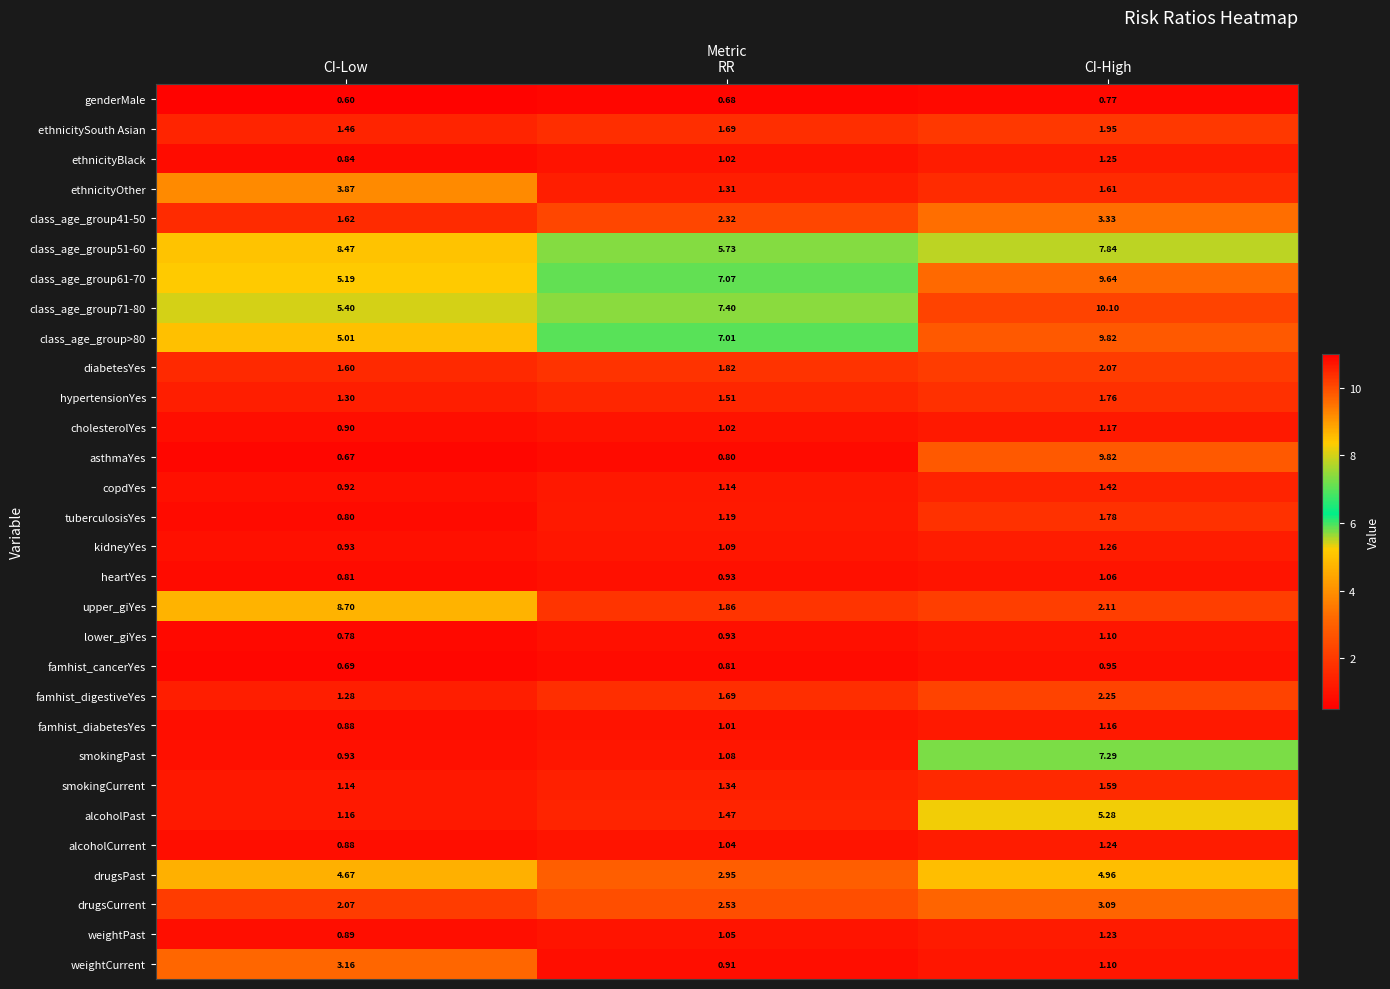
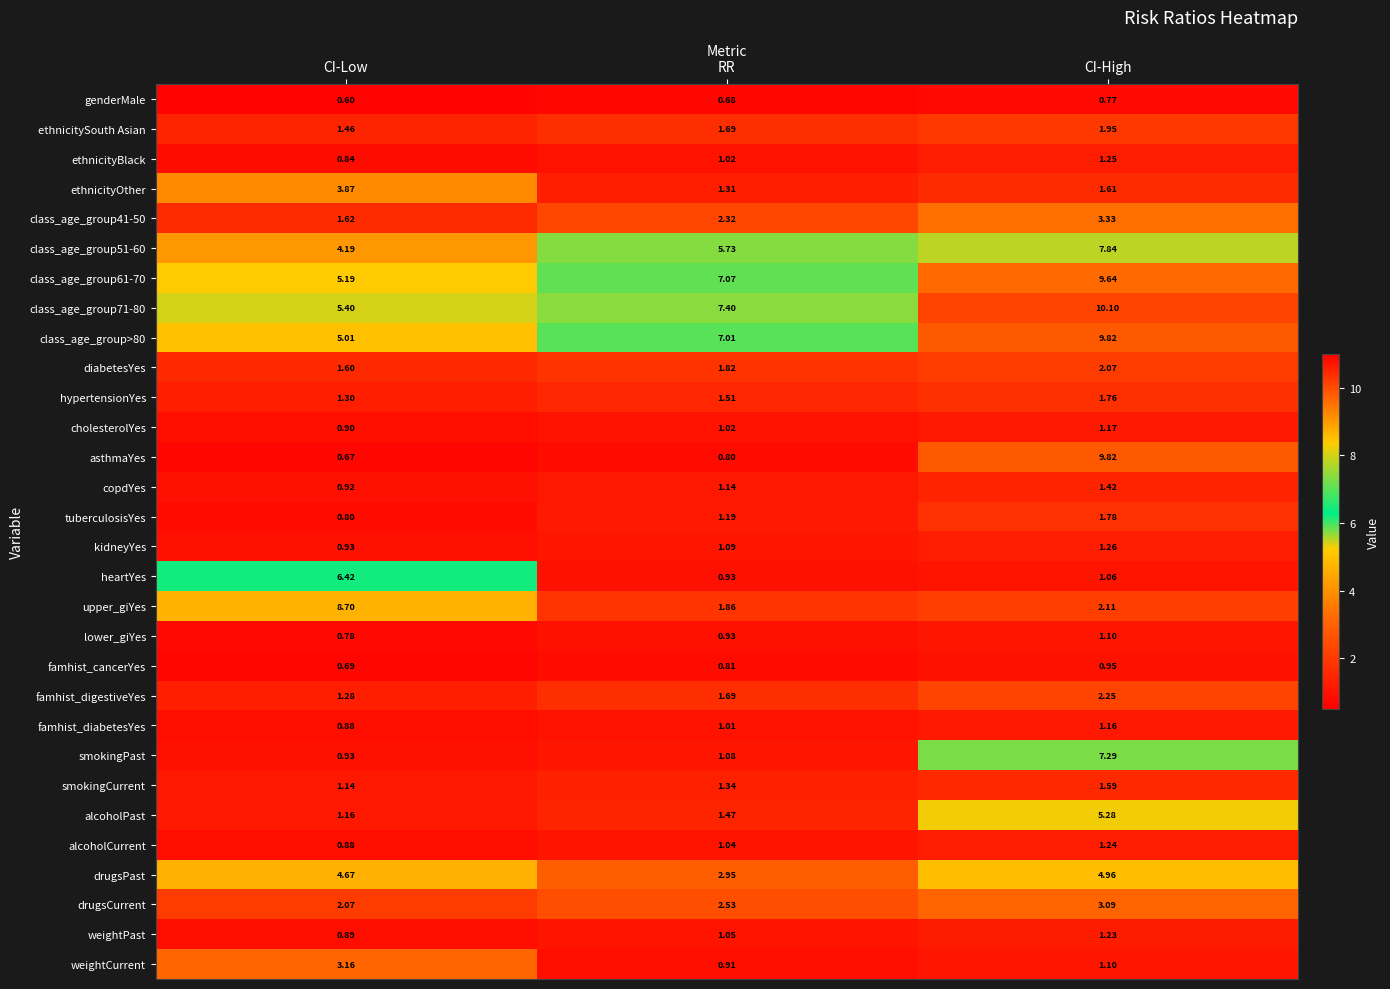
class_age_group51-60, CI-Low: 8.47 -> 4.19
heartYes, CI-Low: 0.81 -> 6.42
